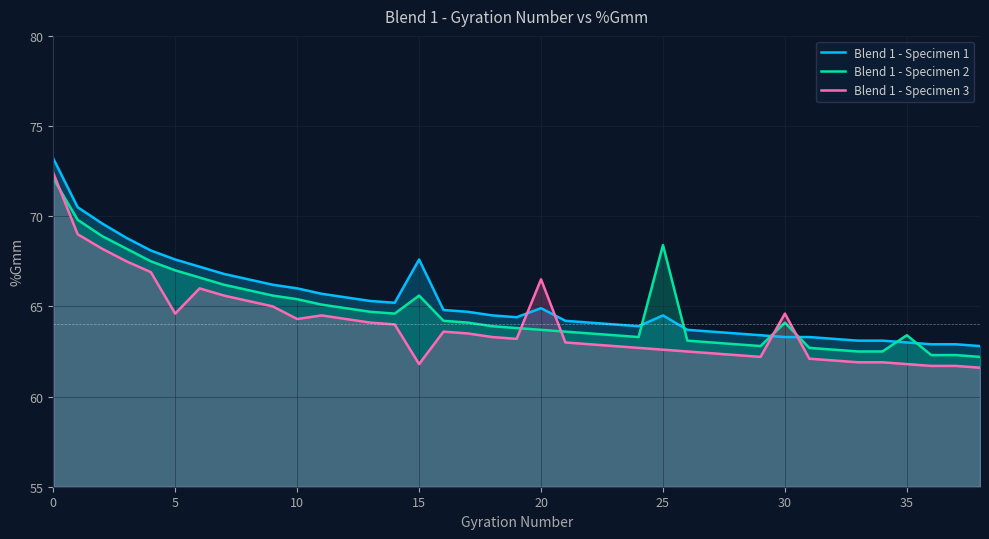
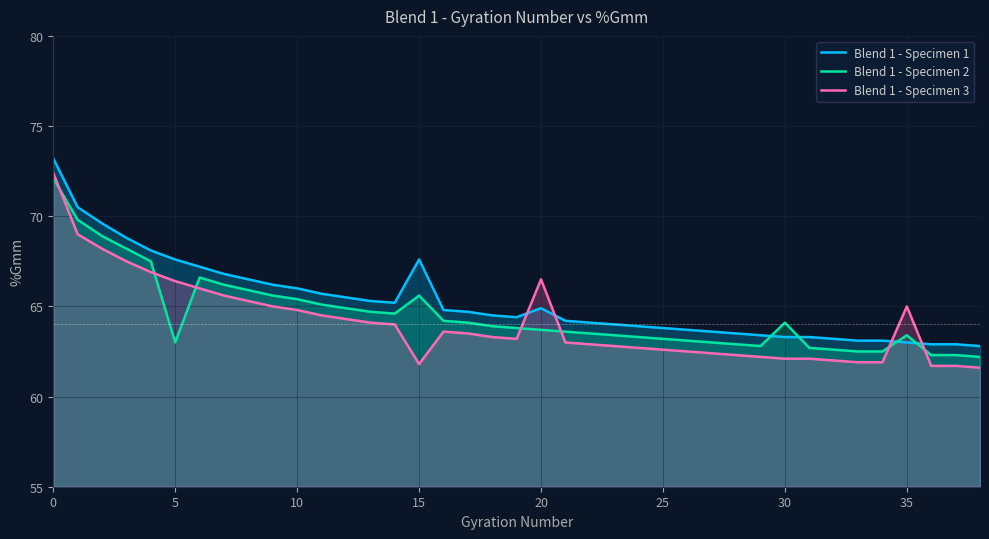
Blend 1 - Specimen 2, 5: 67 -> 63
Blend 1 - Specimen 3, 5: 64.6 -> 66.4
Blend 1 - Specimen 3, 10: 64.3 -> 64.8
Blend 1 - Specimen 1, 25: 64.5 -> 63.8
Blend 1 - Specimen 2, 25: 68.4 -> 63.2
Blend 1 - Specimen 3, 30: 64.6 -> 62.1
Blend 1 - Specimen 3, 35: 61.8 -> 65.0
